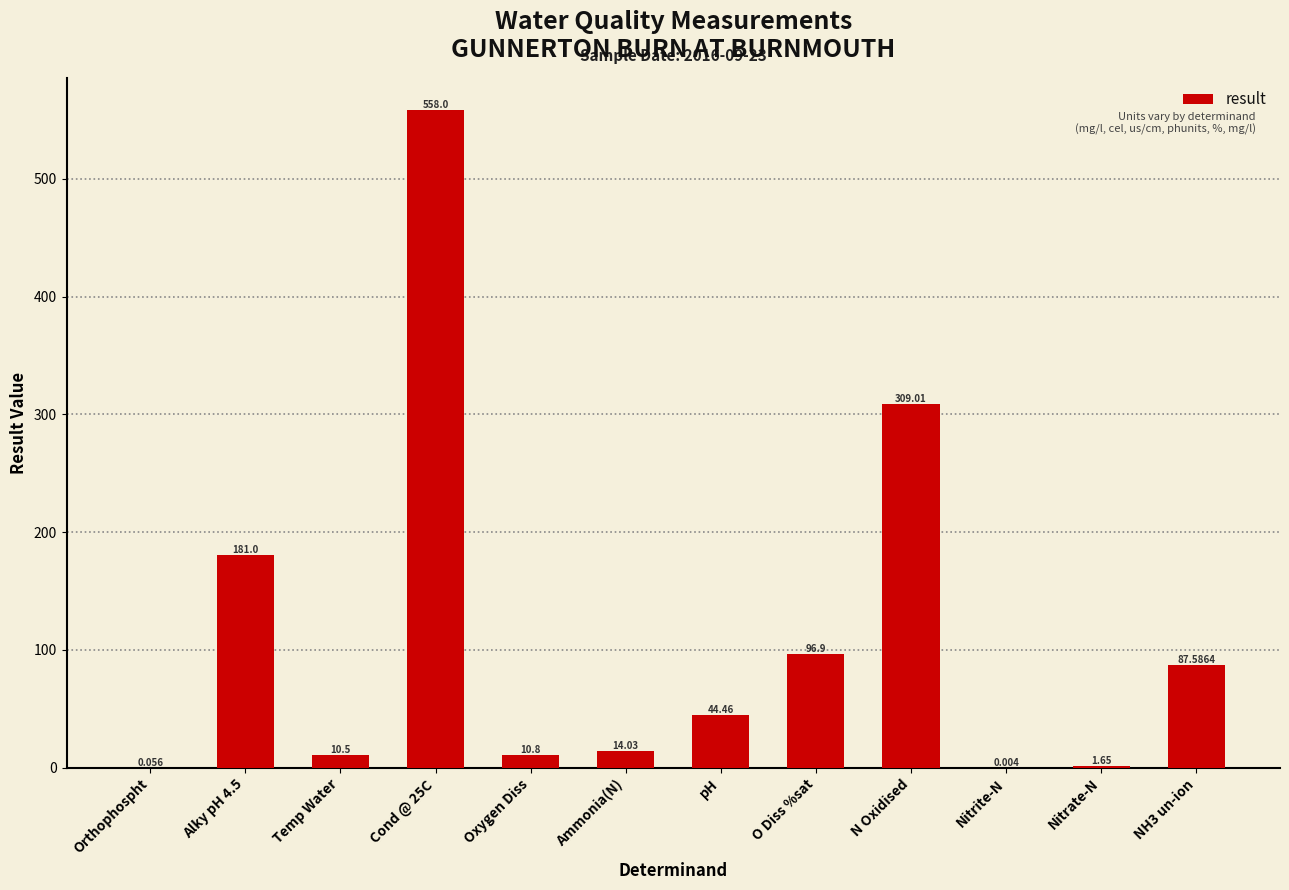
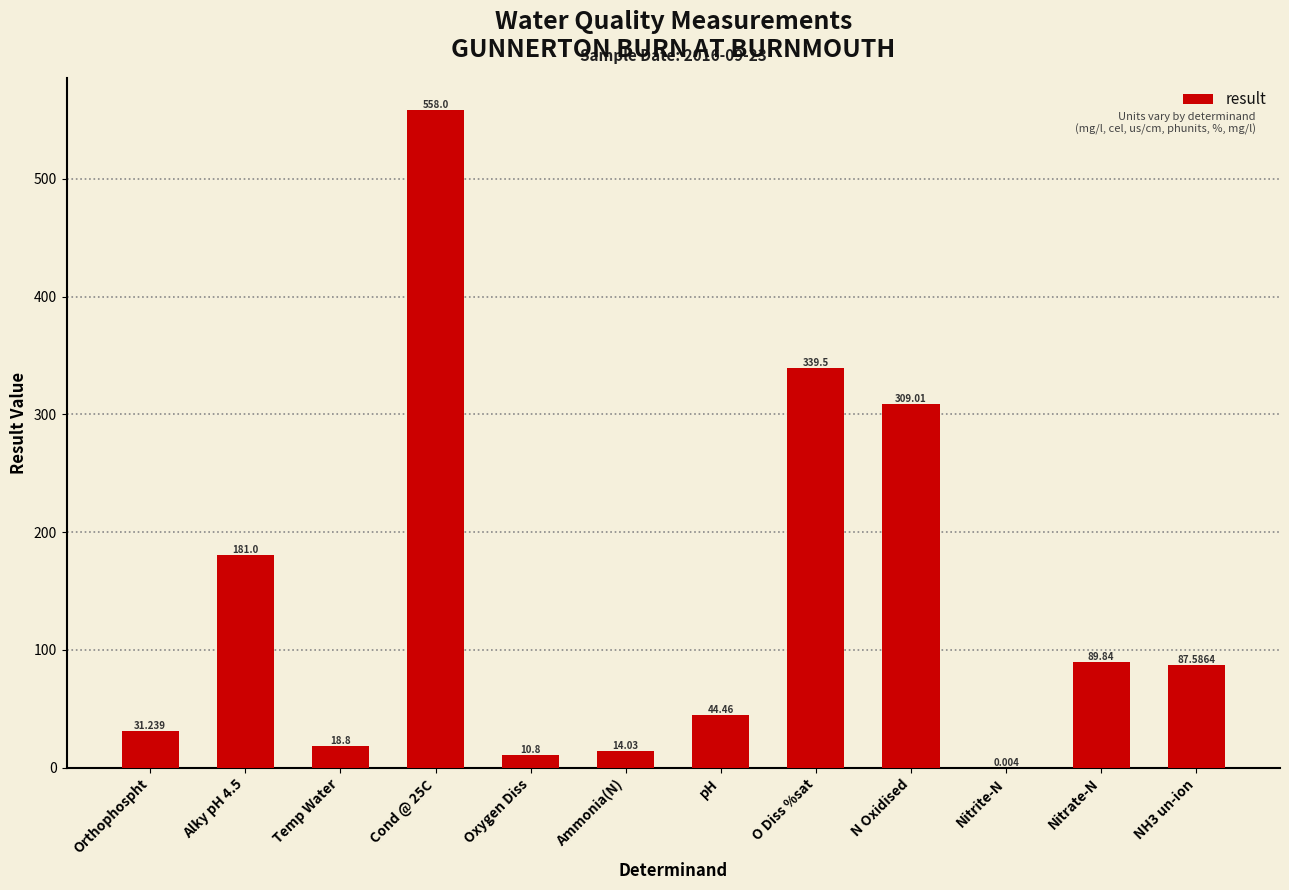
Orthophospht: 0.056 -> 31.239
Temp Water: 10.5 -> 18.8
O Diss %sat: 96.9 -> 339.5
Nitrate-N: 1.65 -> 89.84
